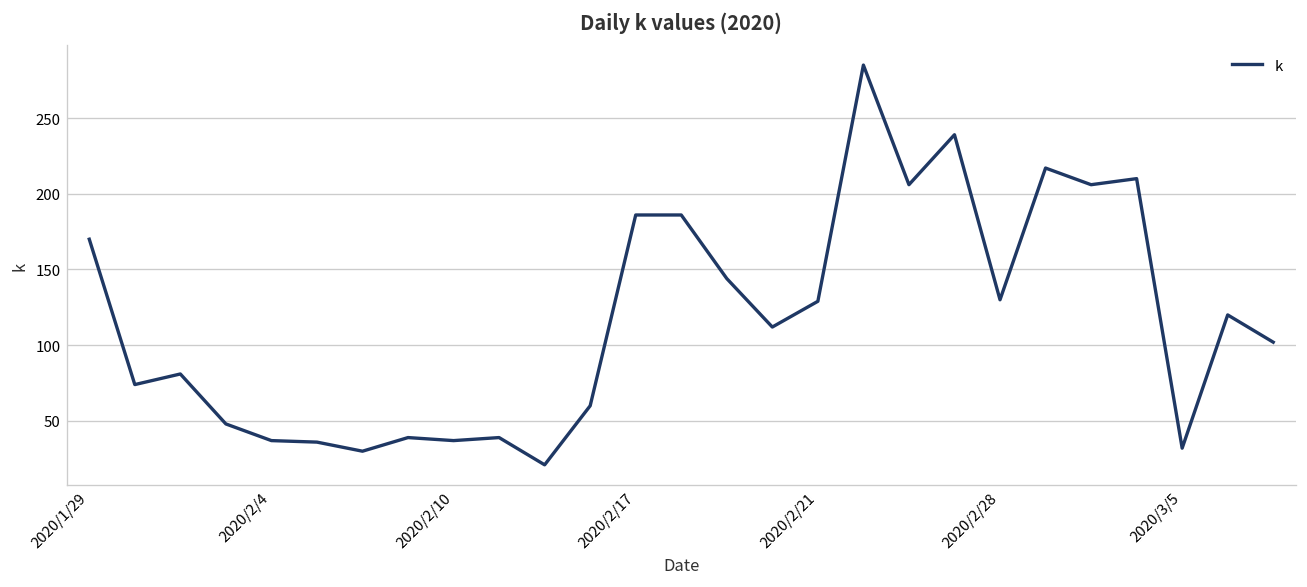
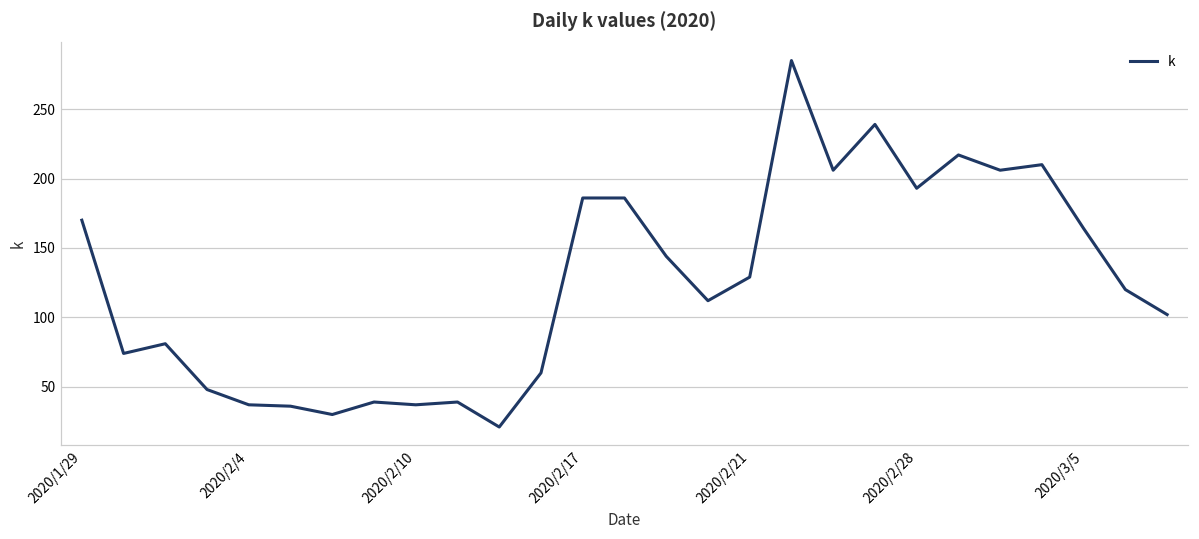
2020/2/28: 130 -> 193
2020/3/5: 32 -> 164
